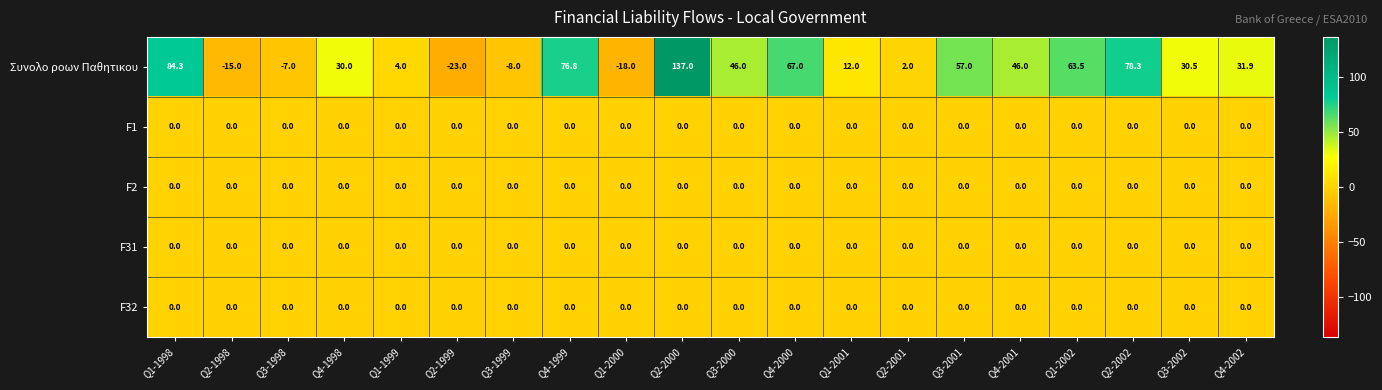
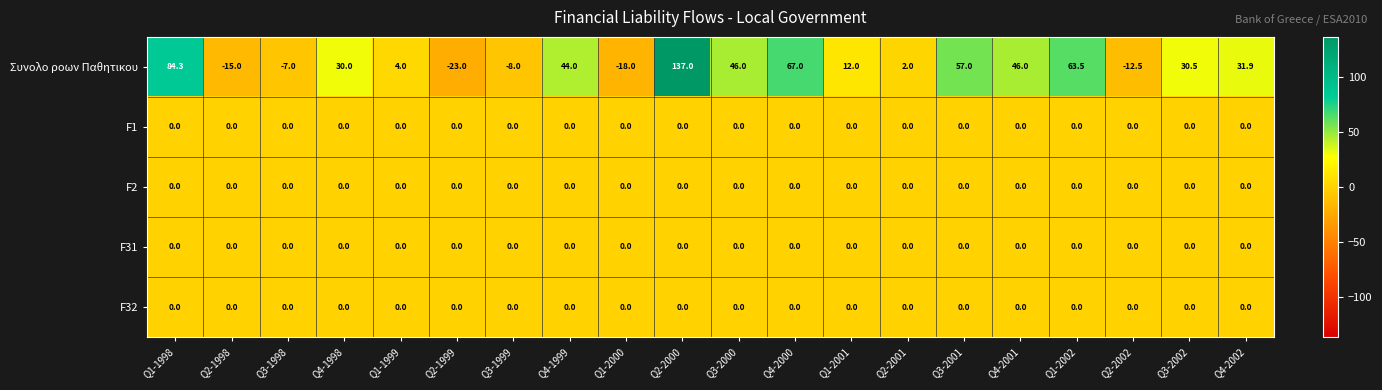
Συνολο ροων Παθητικου, Q4-1999: 76.8 -> 44.0
Συνολο ροων Παθητικου, Q2-2002: 78.3 -> -12.5
